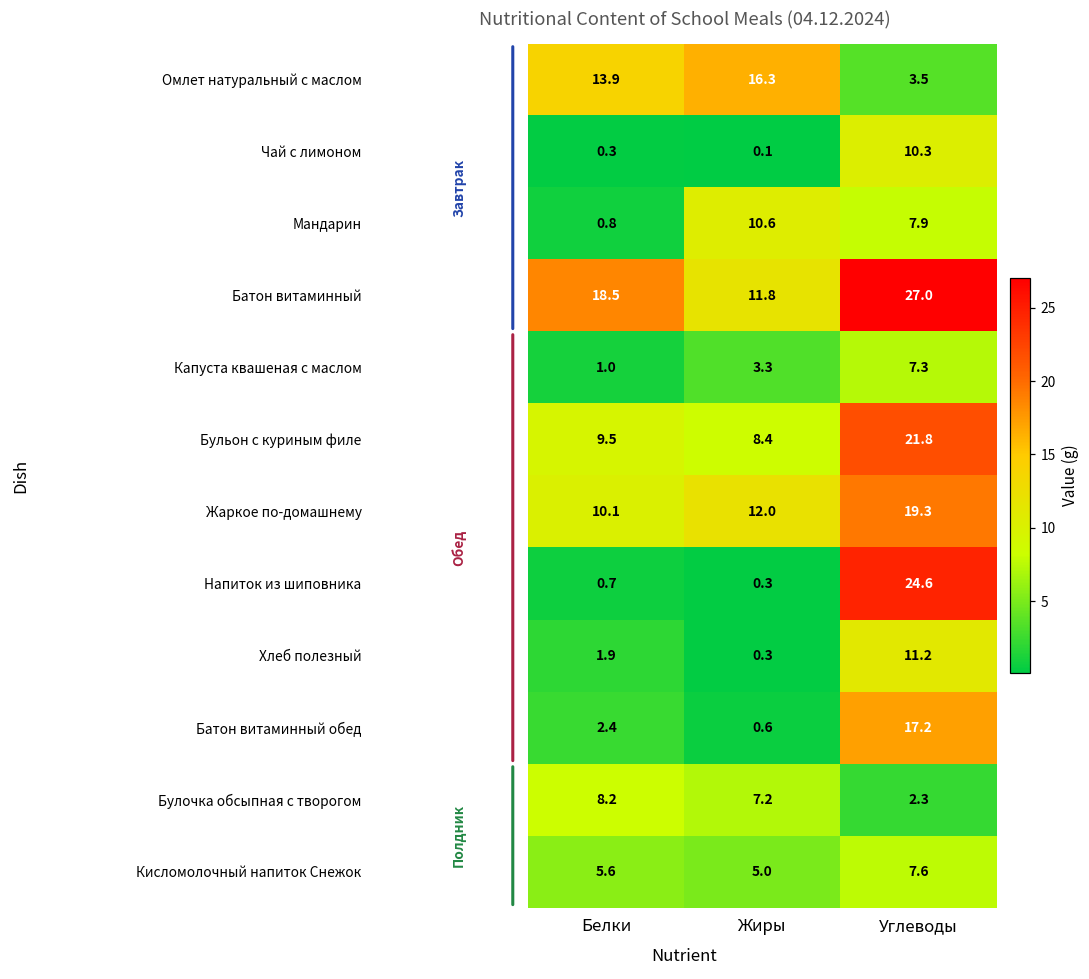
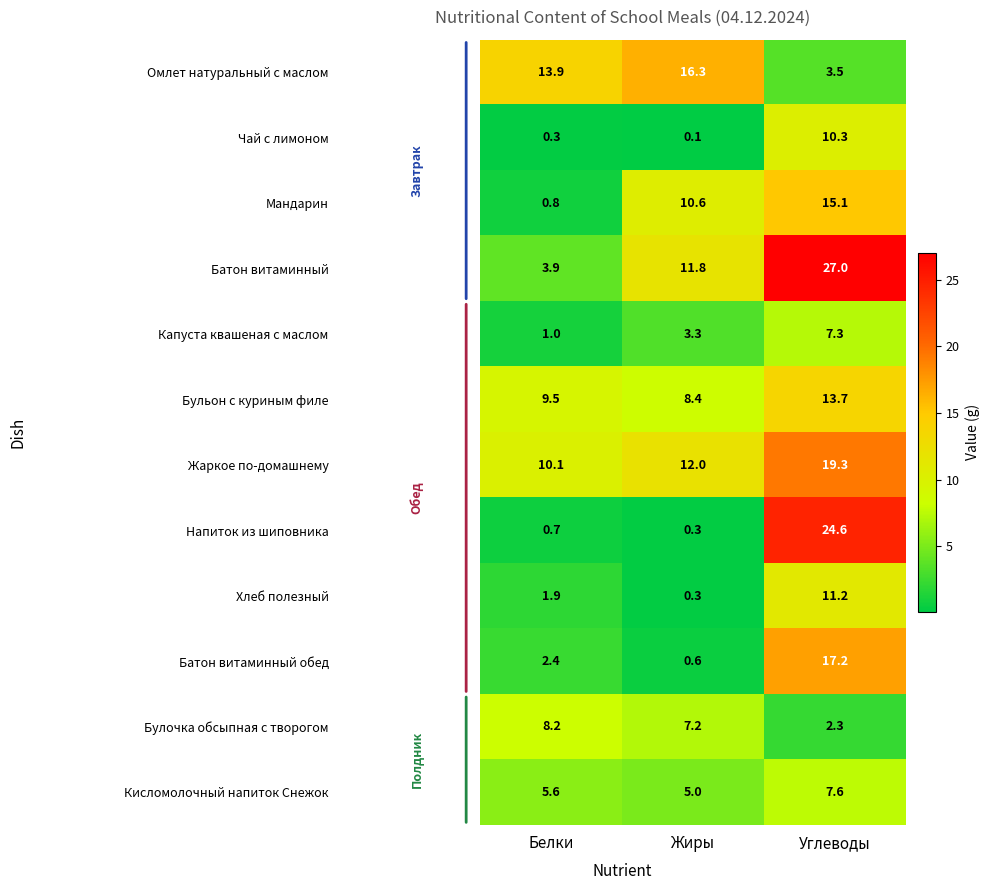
Мандарин, Углеводы: 7.9 -> 15.1
Батон витаминный, Белки: 18.5 -> 3.9
Бульон с куриным филе, Углеводы: 21.8 -> 13.7
